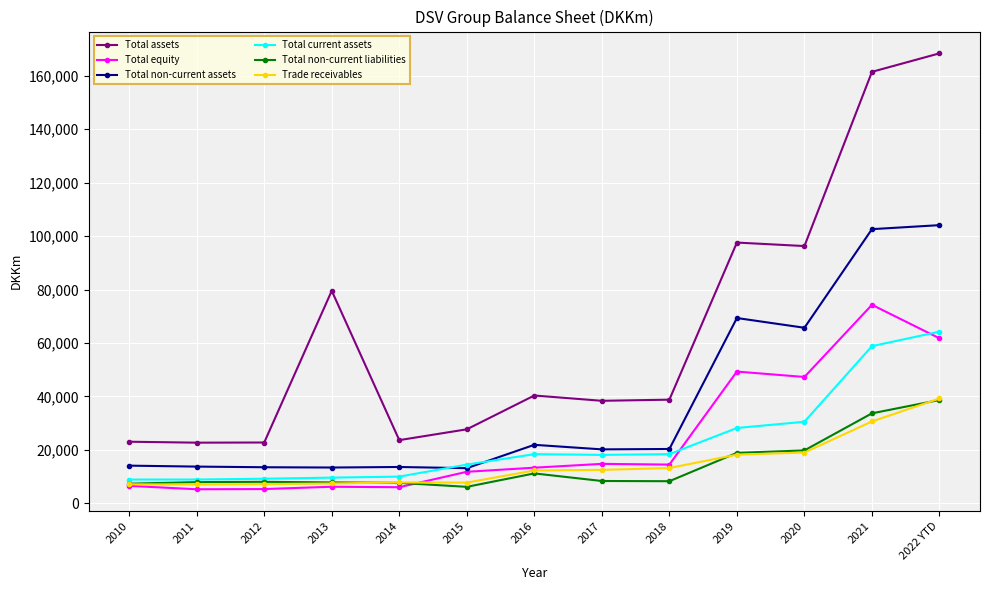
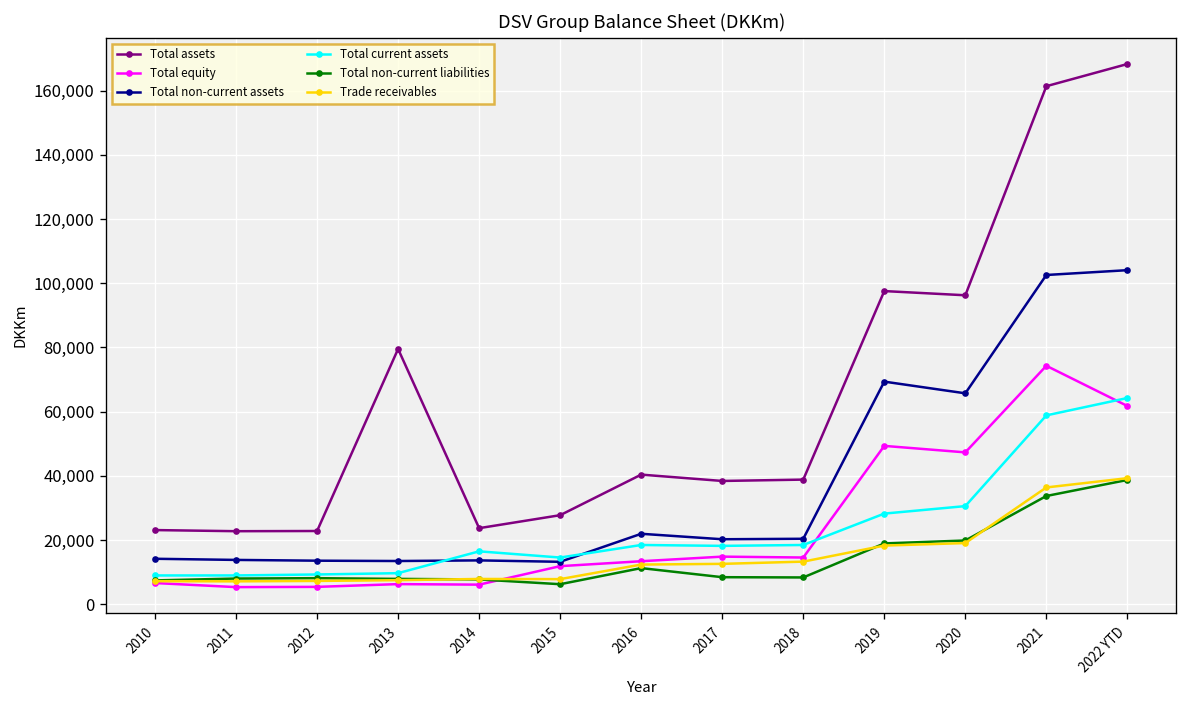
Total current assets, 2014: 10,000 -> 16,000
Trade receivables, 2021: 31,000 -> 36,000
